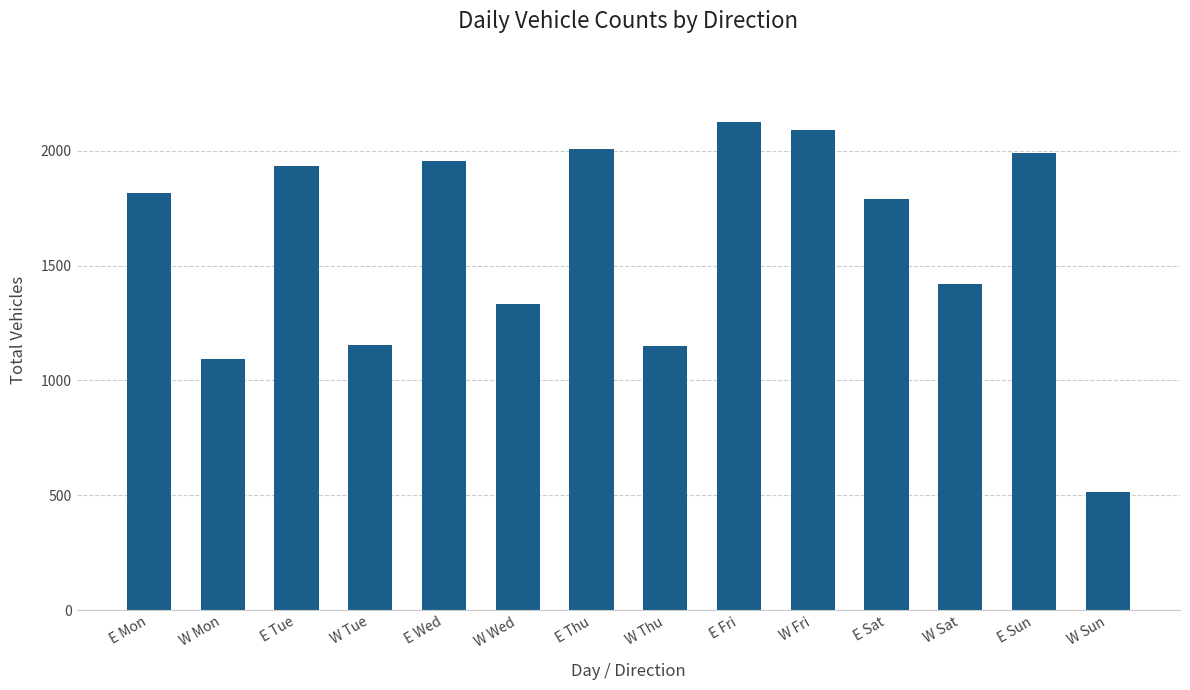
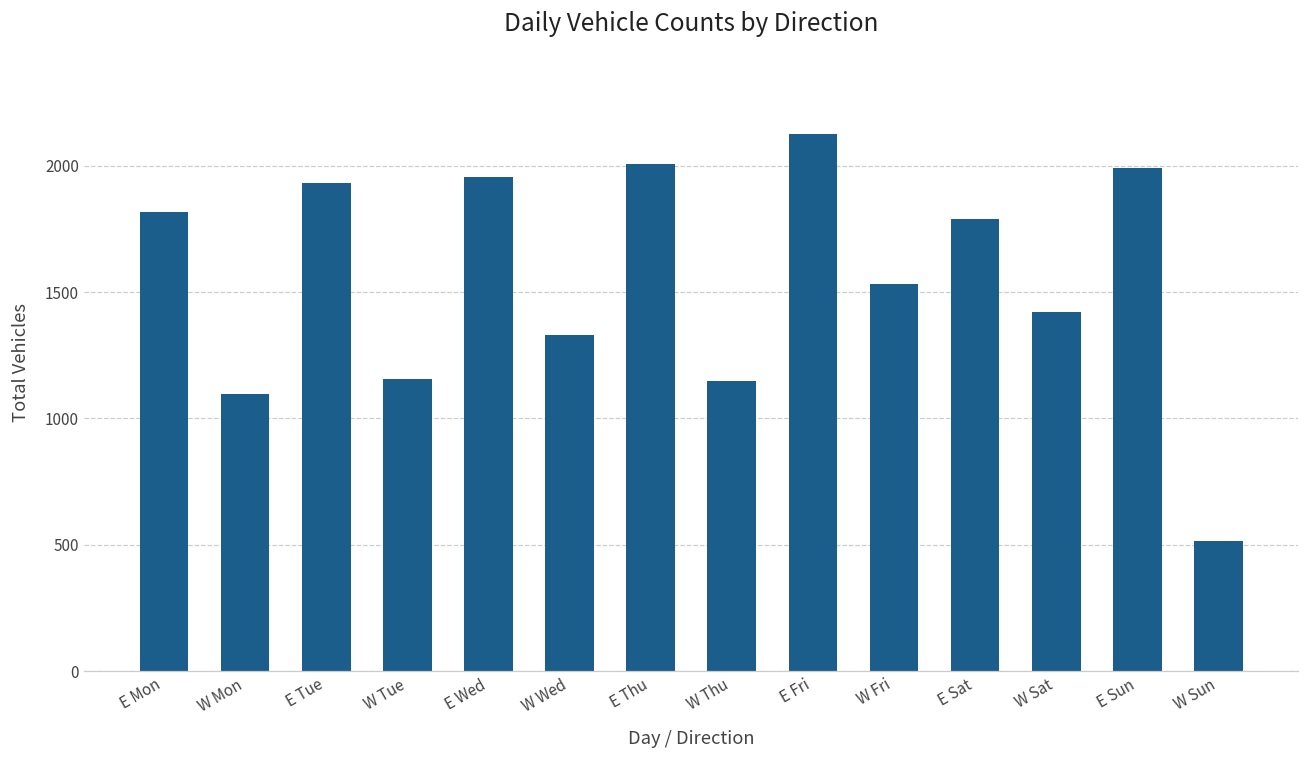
W Fri: 2090 -> 1530
